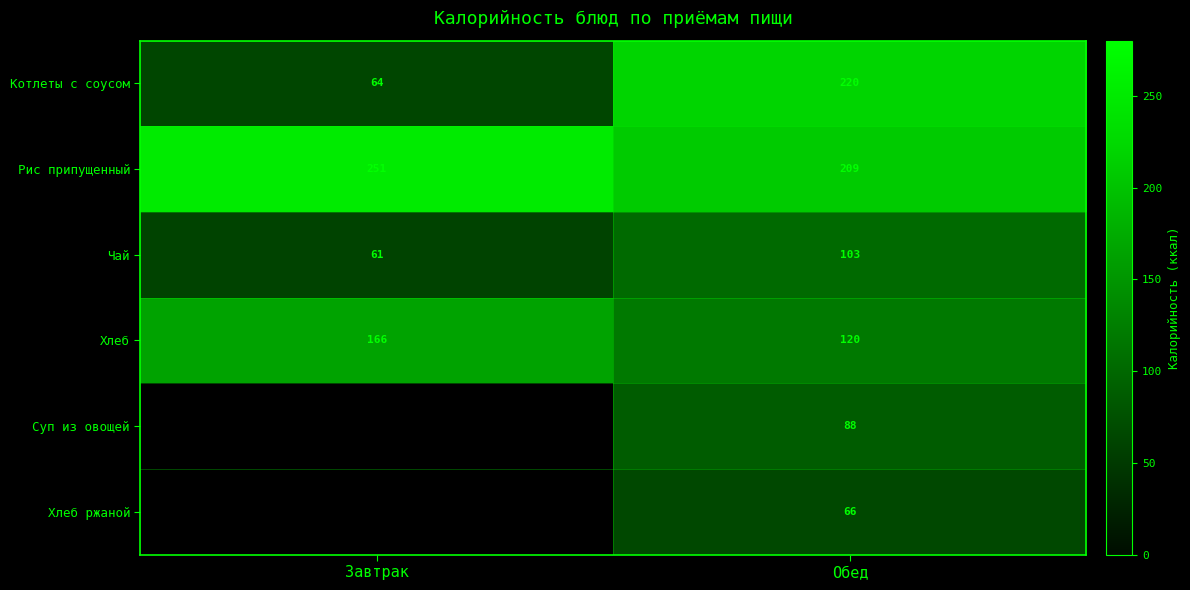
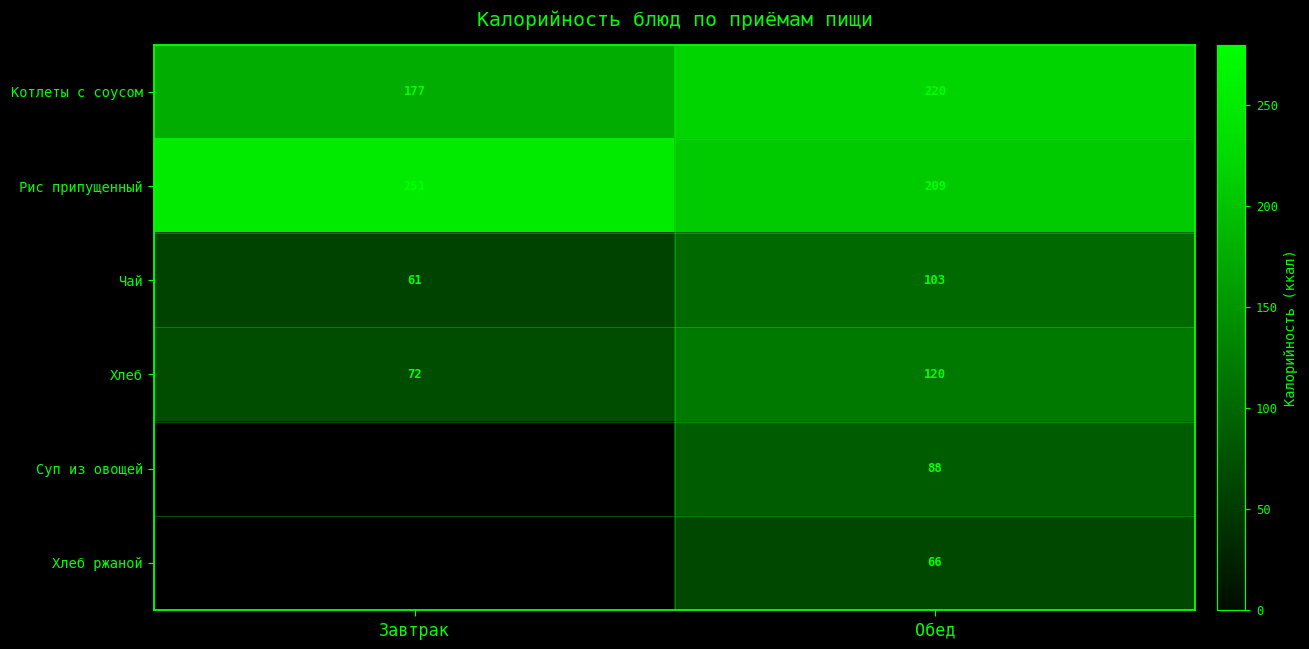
Котлеты с соусом, Завтрак: 64 -> 177
Хлеб, Завтрак: 166 -> 72
